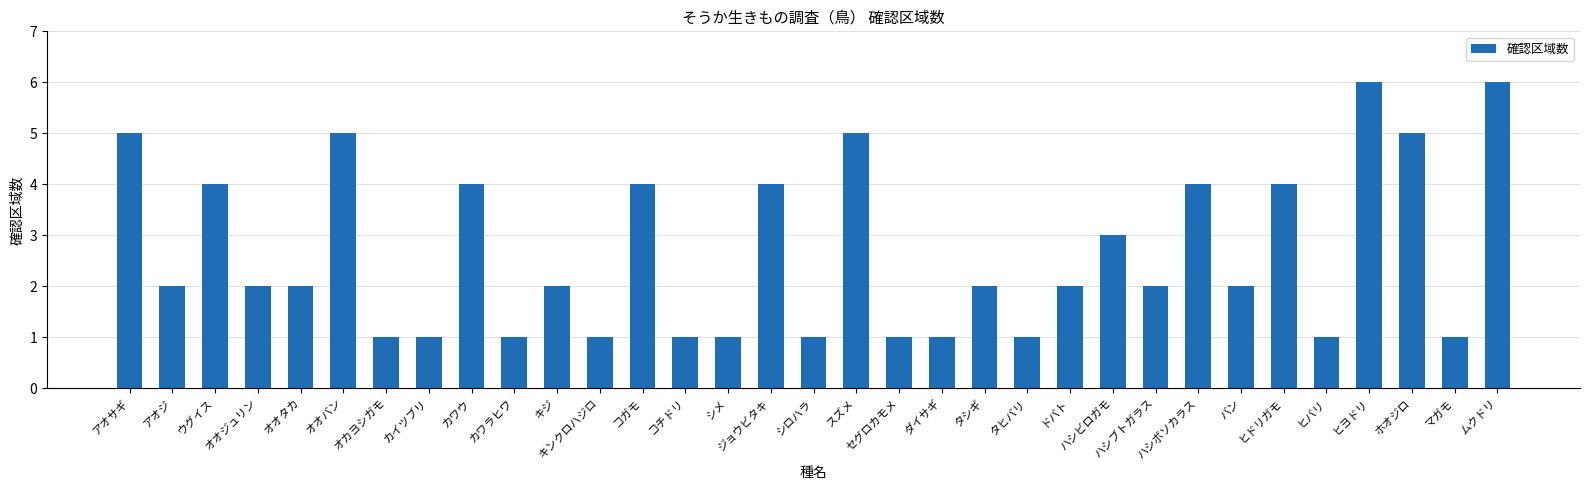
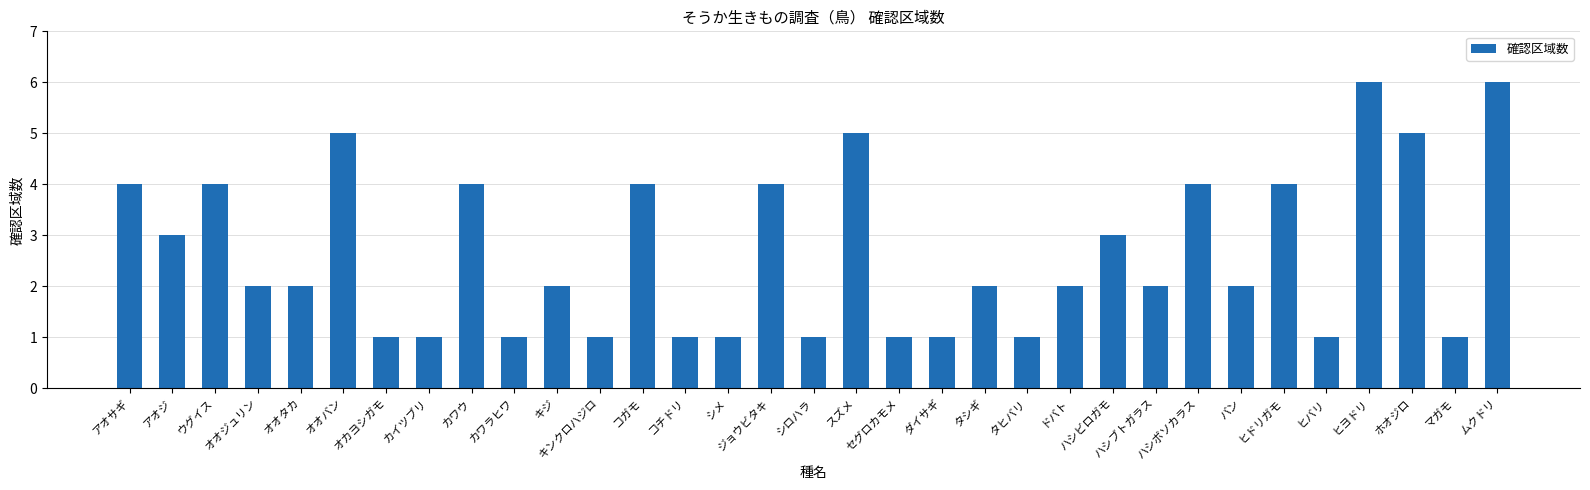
アオサギ: 5 -> 4
アオジ: 2 -> 3
